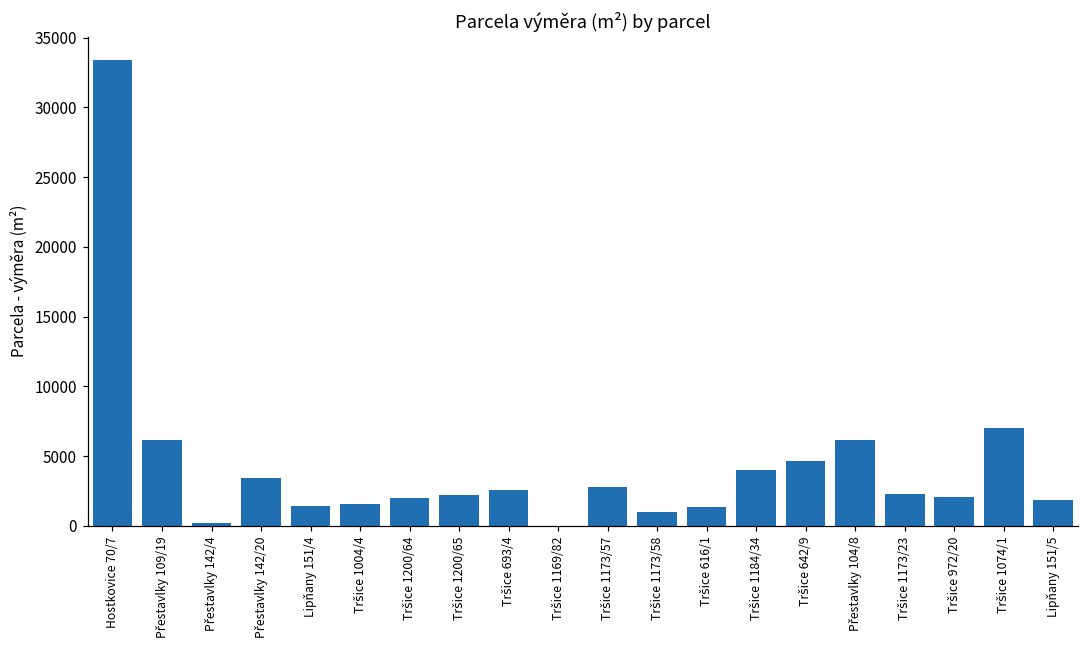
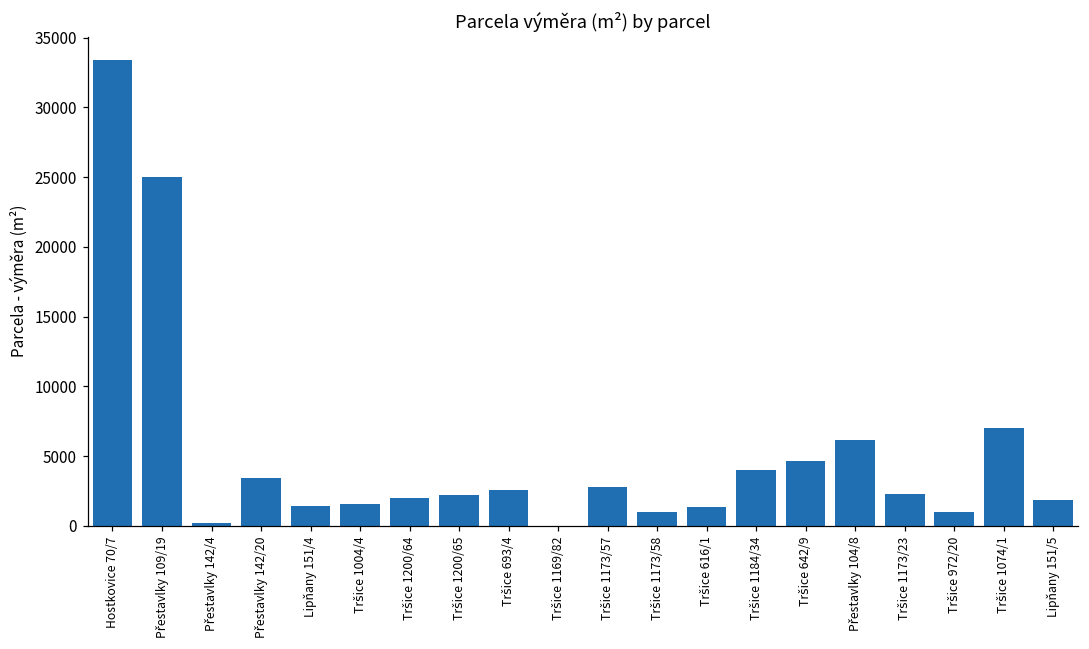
Přestavlky 109/19: 6100 -> 25000
Tršice 972/20: 2000 -> 1000
